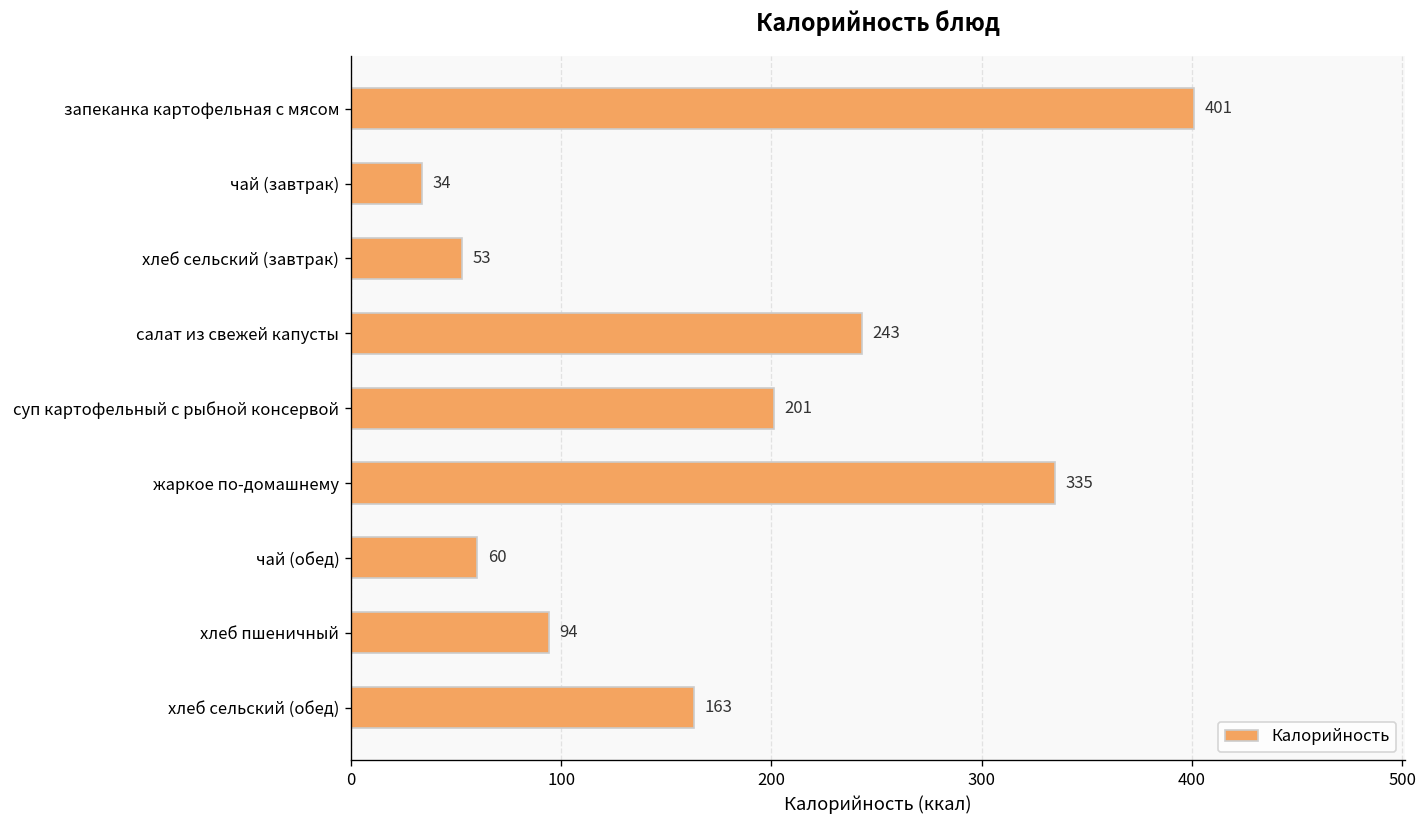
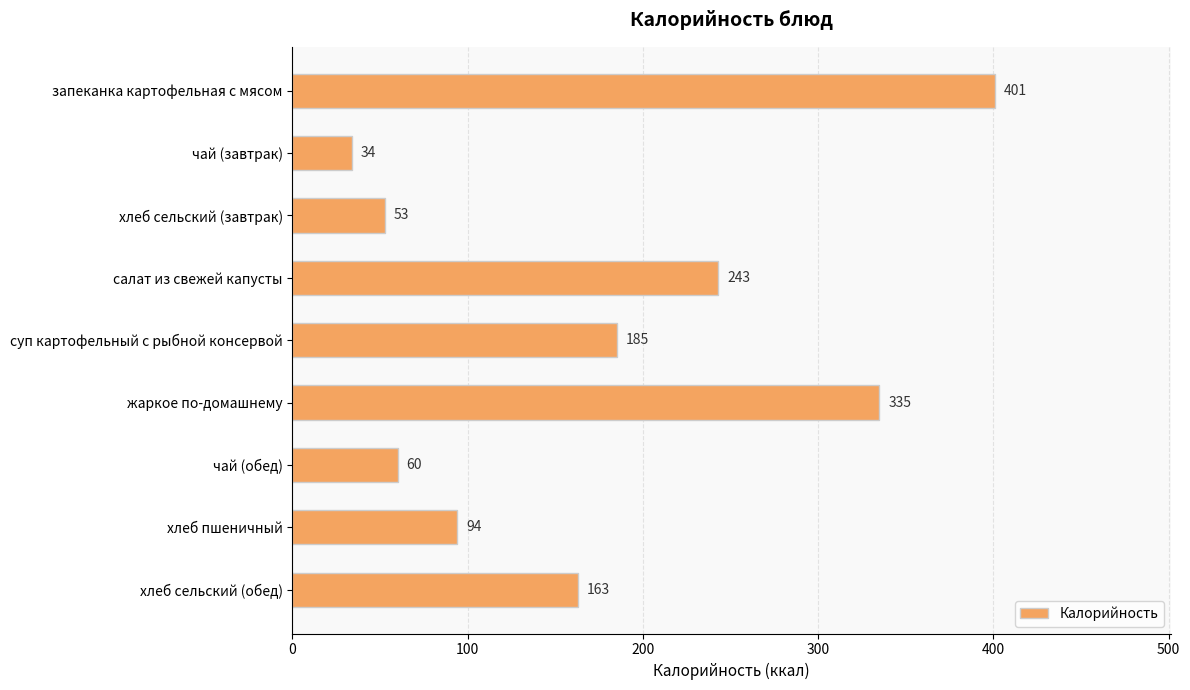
суп картофельный с рыбной консервой: 201 -> 185
